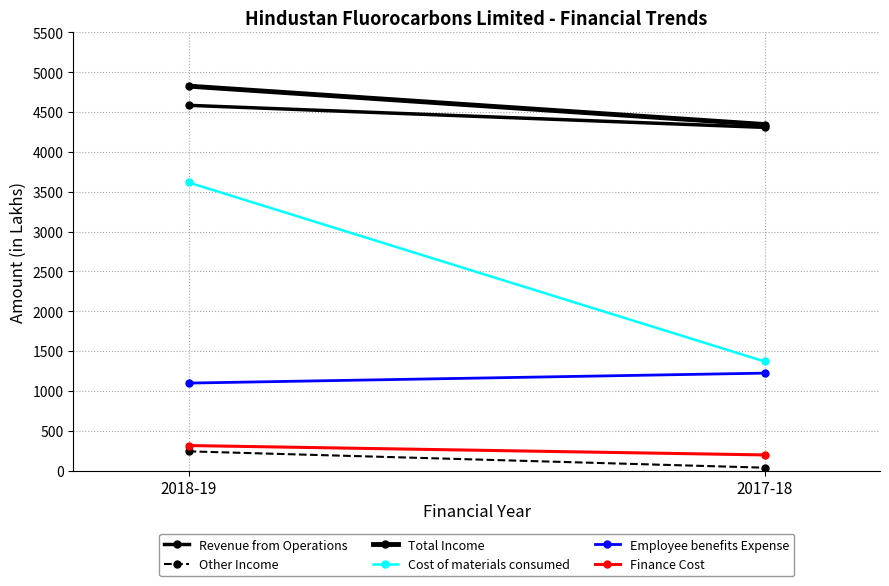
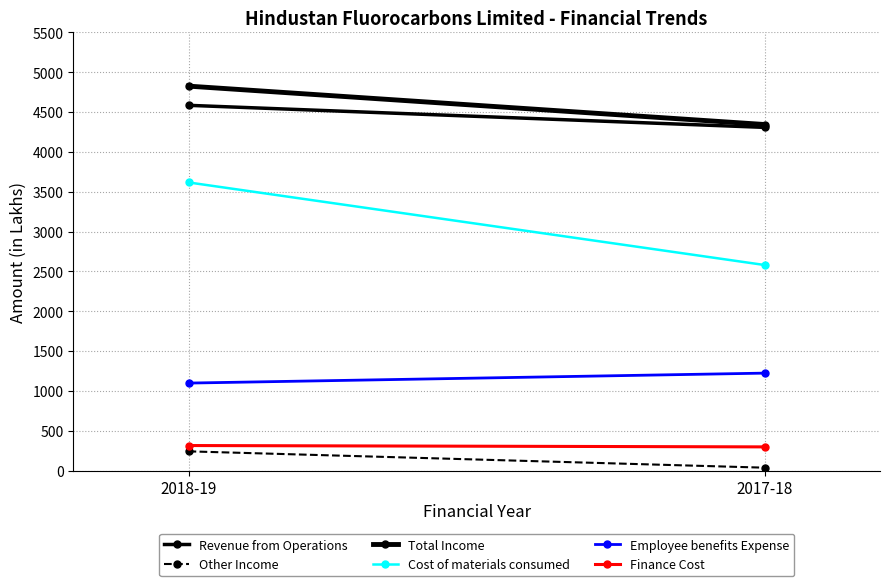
Cost of materials consumed, 2017-18: 1400 -> 2600
Finance Cost, 2017-18: 200 -> 300
